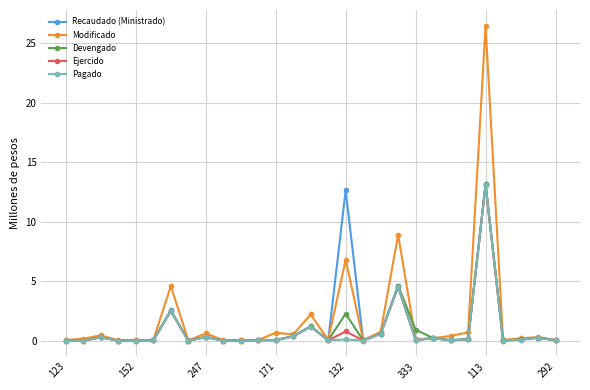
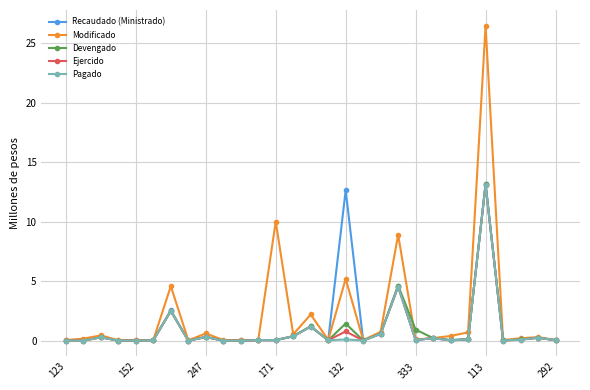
Modificado, 171: 0.7 -> 10.0
Modificado, 132: 6.8 -> 5.2
Devengado, 132: 2.3 -> 1.4
